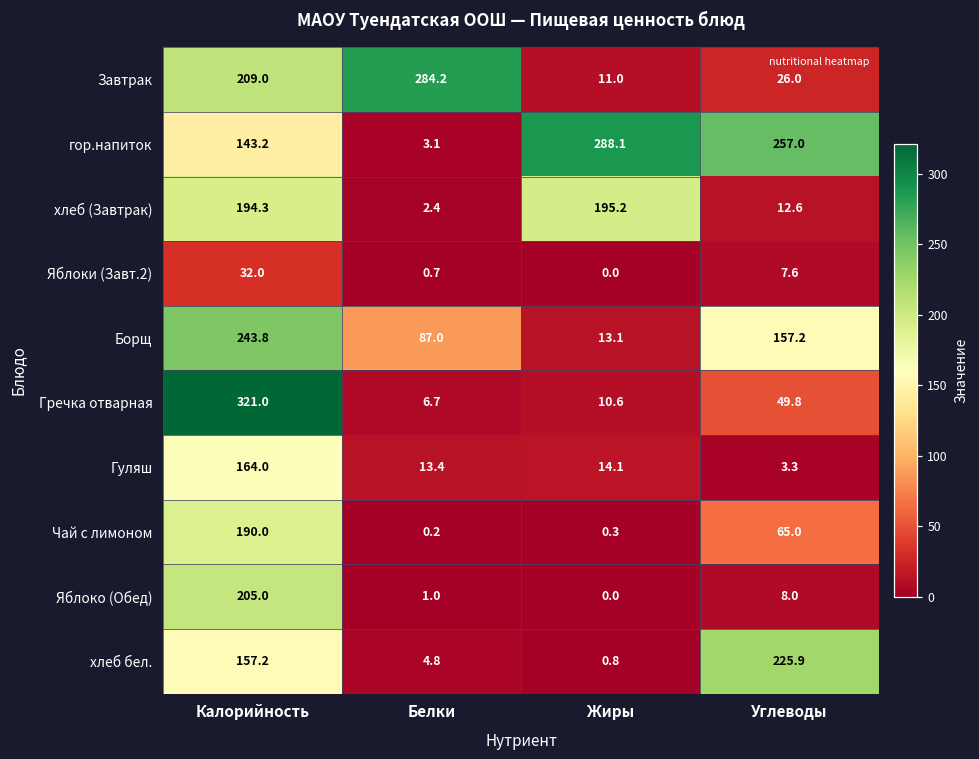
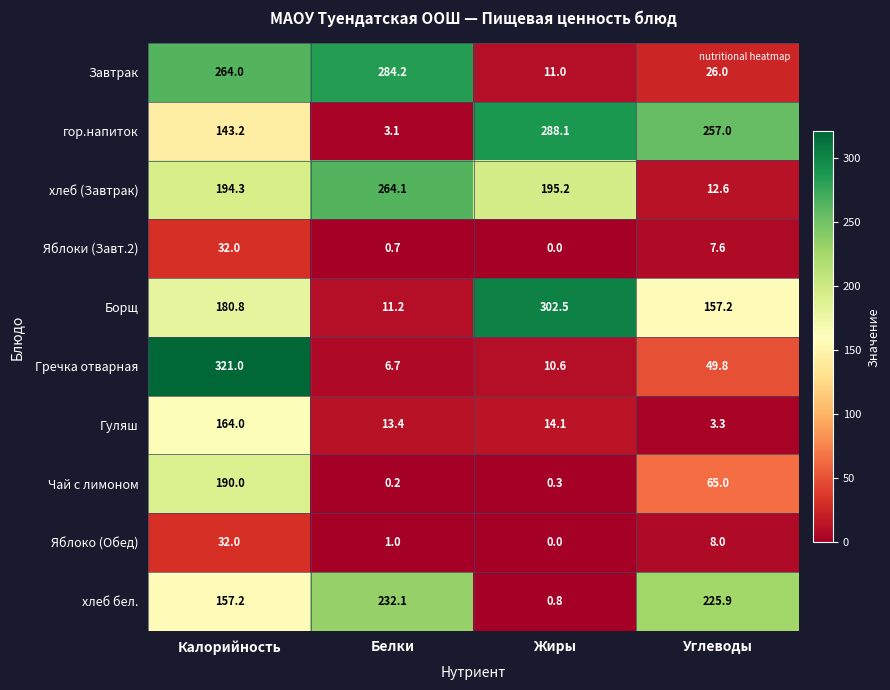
Завтрак, Калорийность: 209.0 -> 264.0
хлеб (Завтрак), Белки: 2.4 -> 264.1
Борщ, Калорийность: 243.8 -> 180.8
Борщ, Белки: 87.0 -> 11.2
Борщ, Жиры: 13.1 -> 302.5
Яблоко (Обед), Калорийность: 205.0 -> 32.0
хлеб бел., Белки: 4.8 -> 232.1
